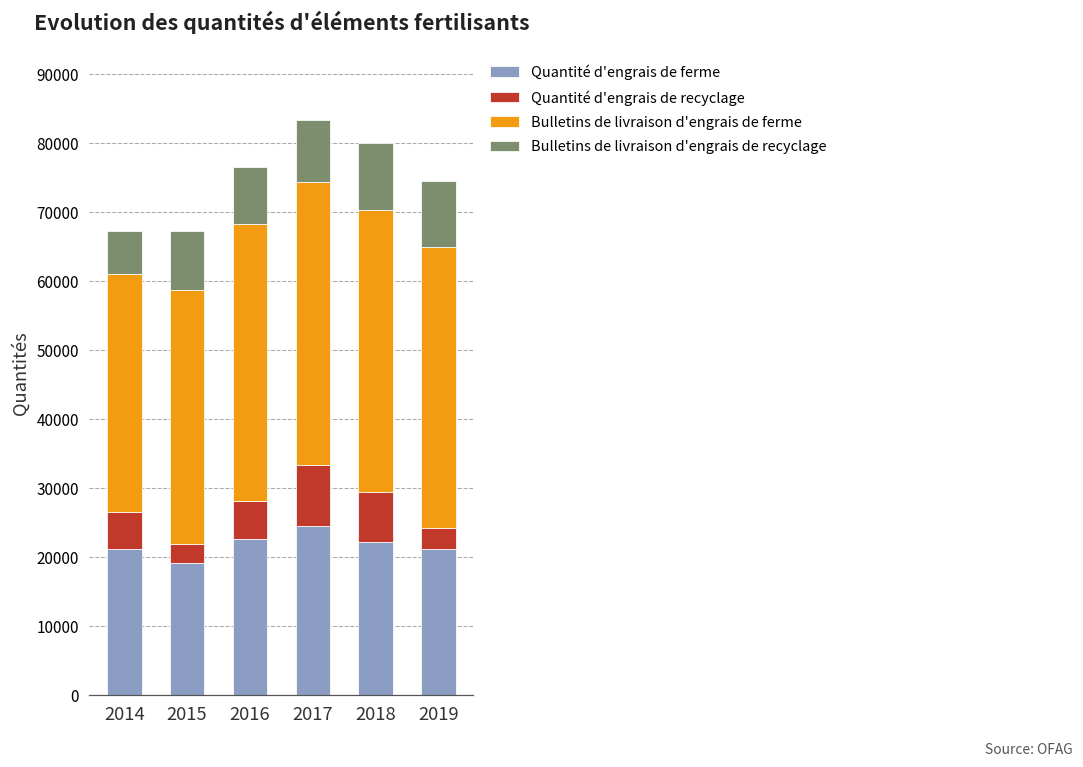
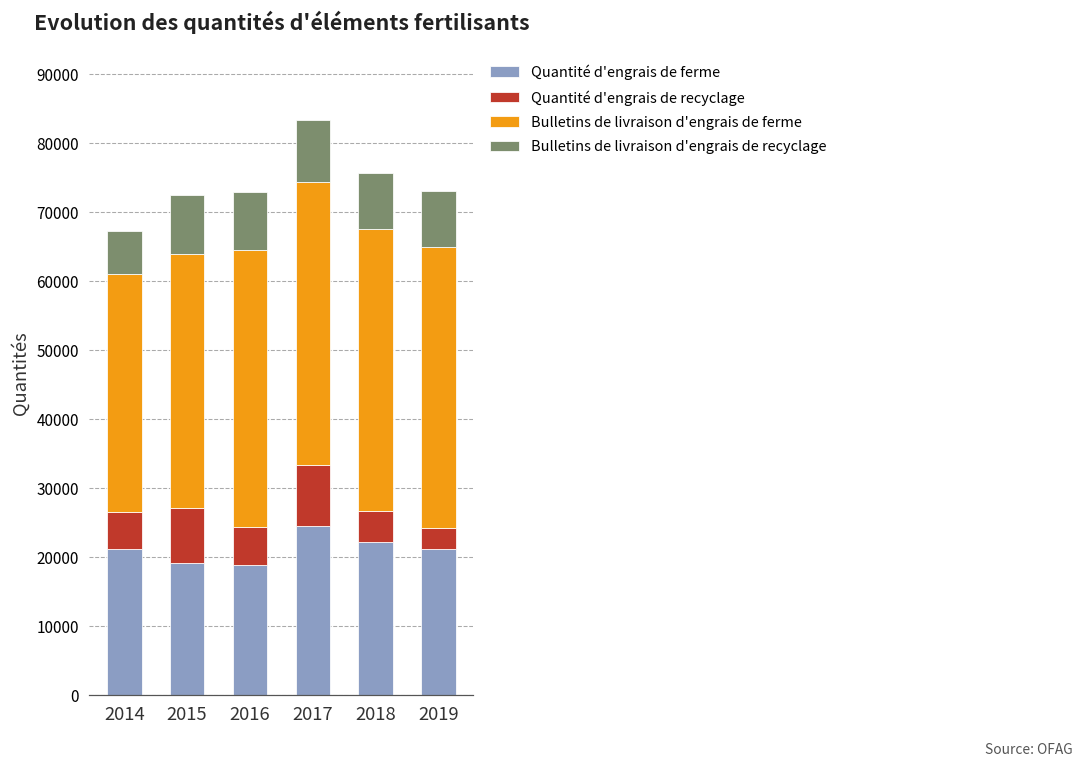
Quantité d'engrais de recyclage, 2015: 3000 -> 8000
Quantité d'engrais de ferme, 2016: 23000 -> 19000
Quantité d'engrais de recyclage, 2018: 7000 -> 5000
Bulletins de livraison d'engrais de recyclage, 2018: 10000 -> 8000
Bulletins de livraison d'engrais de recyclage, 2019: 10000 -> 8000
